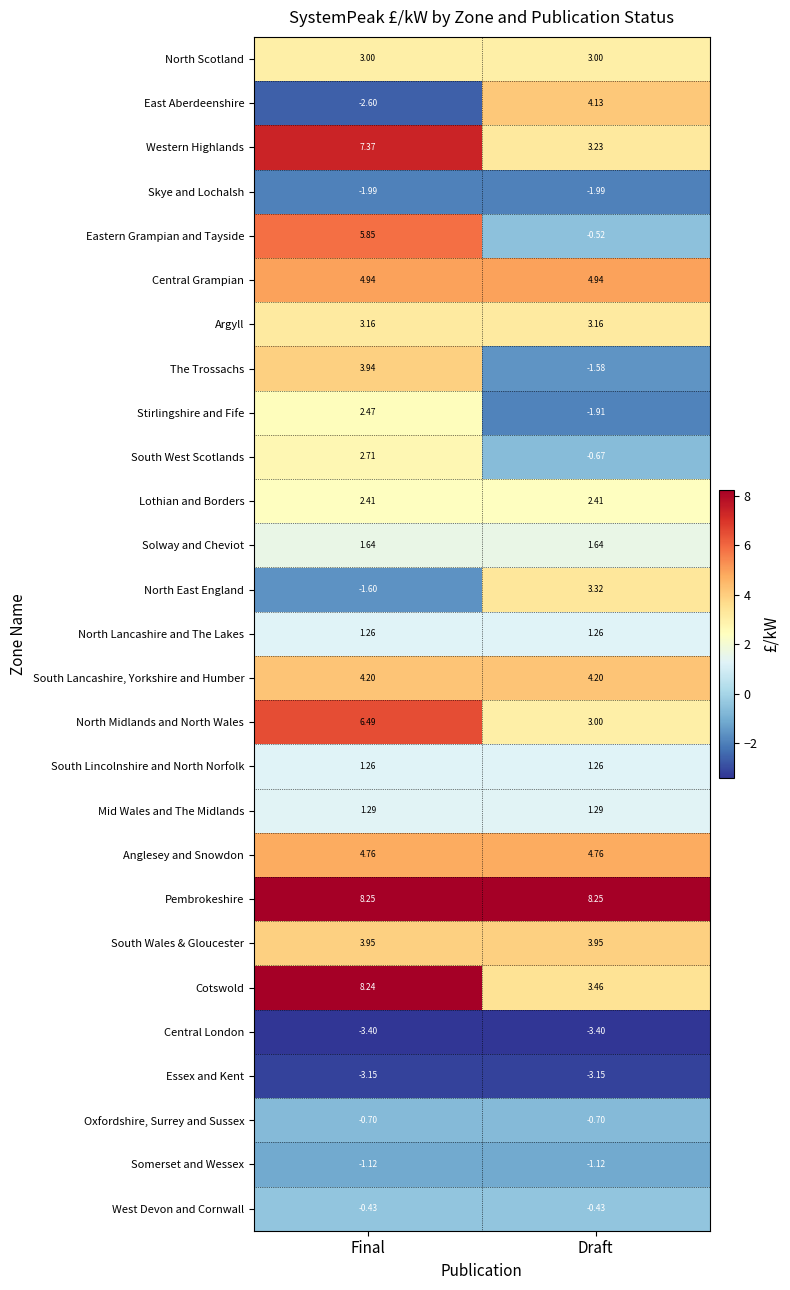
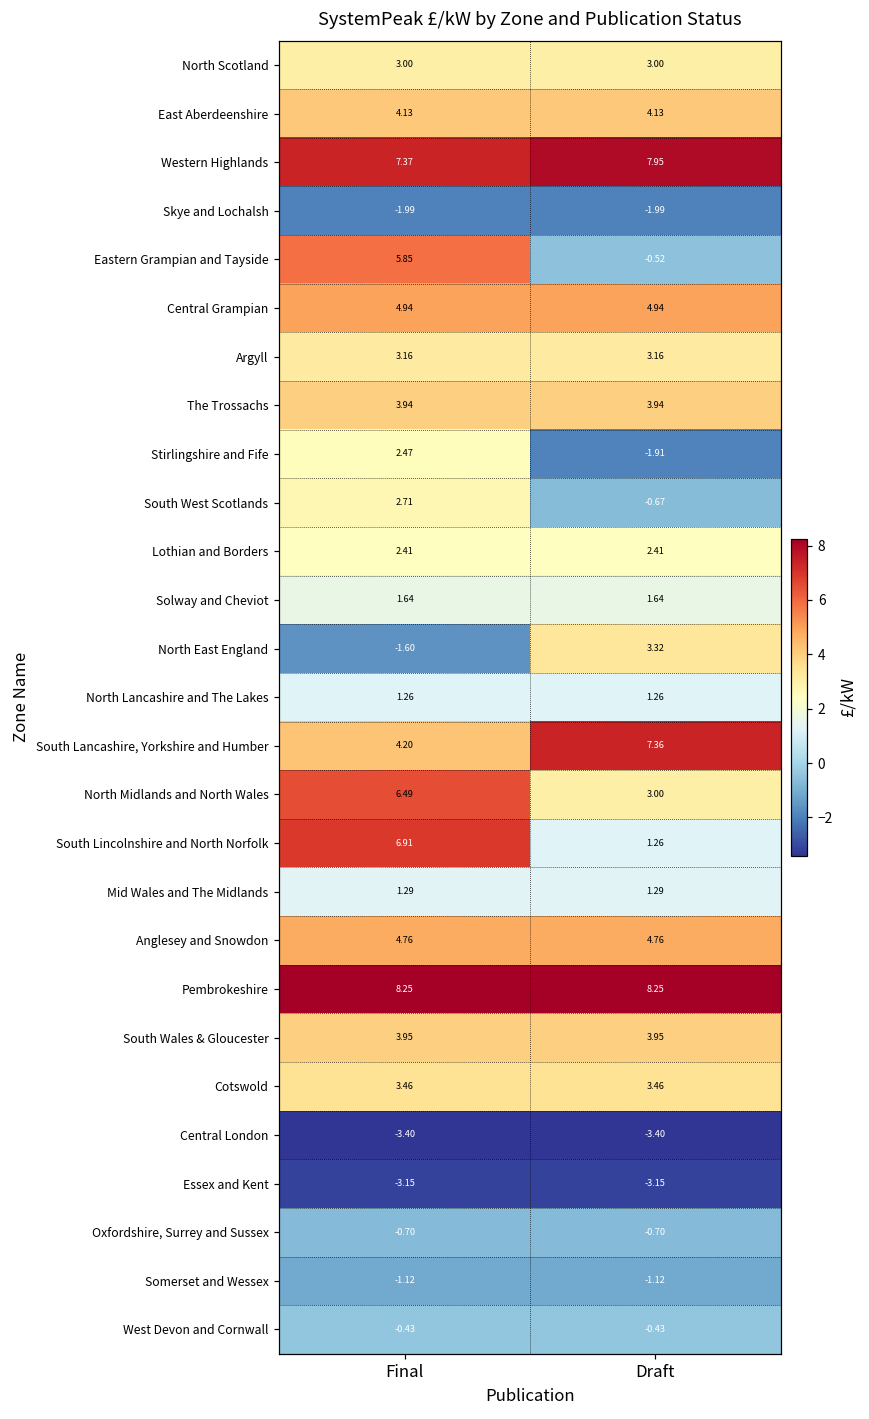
East Aberdeenshire, Final: -2.60 -> 4.13
Western Highlands, Draft: 3.23 -> 7.95
The Trossachs, Draft: -1.58 -> 3.94
South Lancashire, Yorkshire and Humber, Draft: 4.20 -> 7.36
South Lincolnshire and North Norfolk, Final: 1.26 -> 6.91
Cotswold, Final: 8.24 -> 3.46
